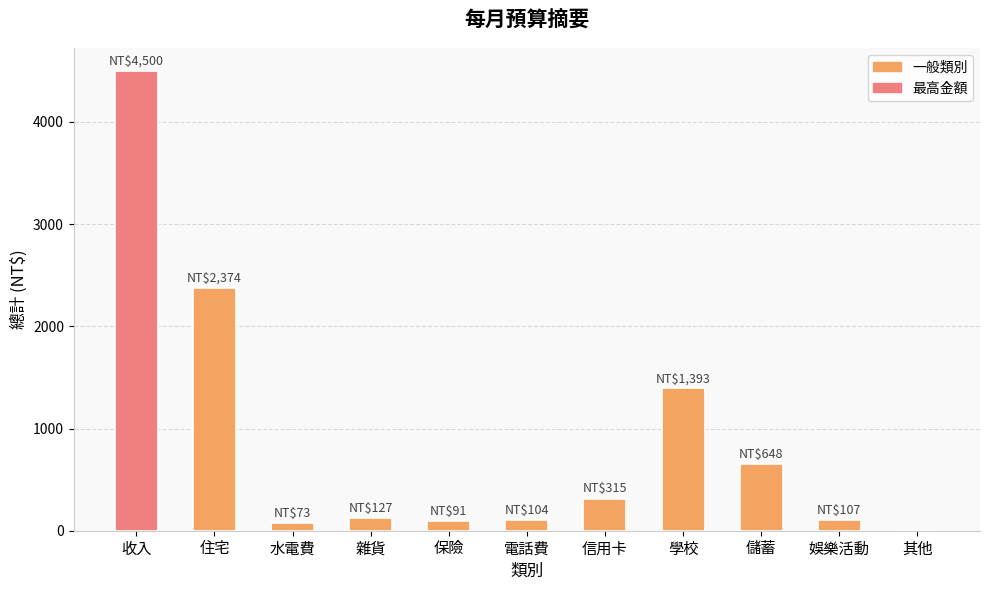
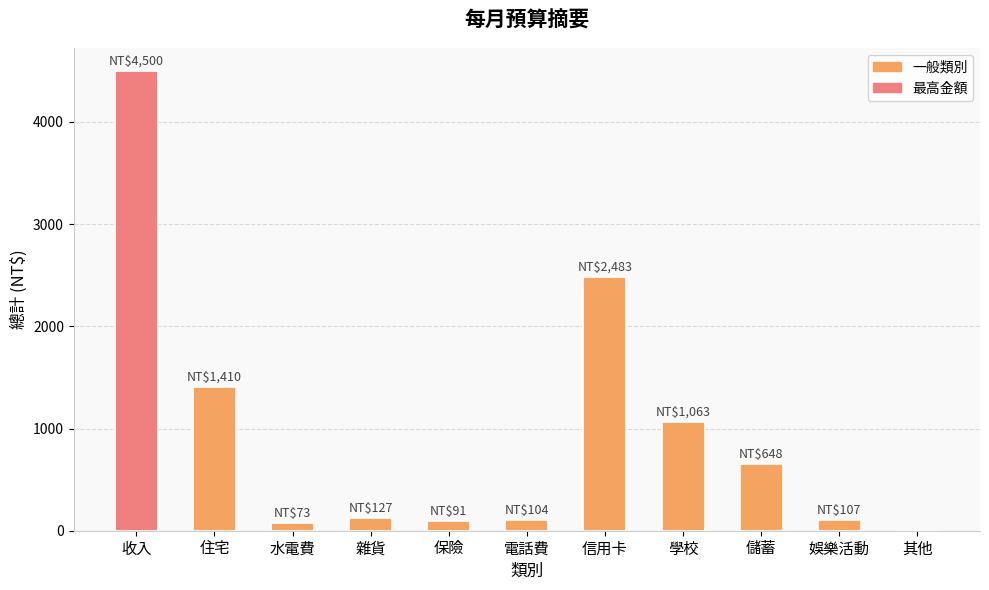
住宅: $2,374 -> $1,410
信用卡: $315 -> $2,483
學校: $1,393 -> $1,063
